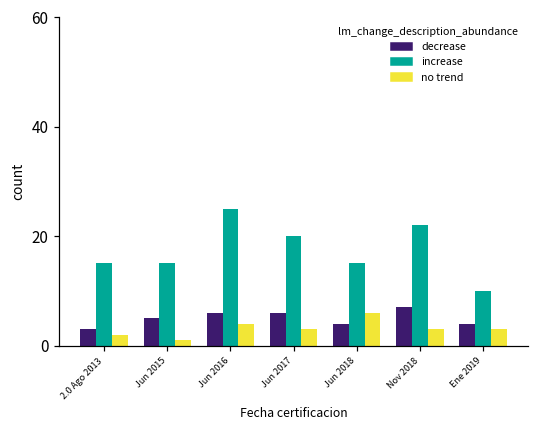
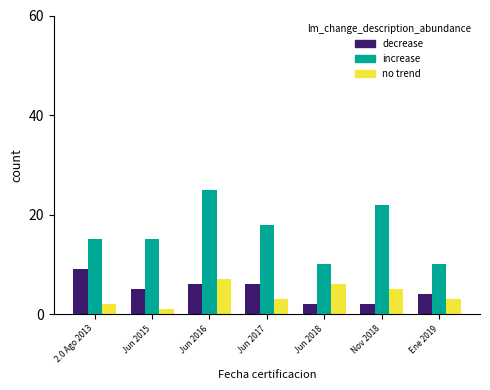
decrease, 2.0 Ago 2013: 3 -> 9
no trend, Jun 2016: 4 -> 7
increase, Jun 2017: 20 -> 18
decrease, Jun 2018: 4 -> 2
increase, Jun 2018: 15 -> 10
decrease, Nov 2018: 7 -> 2
no trend, Nov 2018: 3 -> 5
